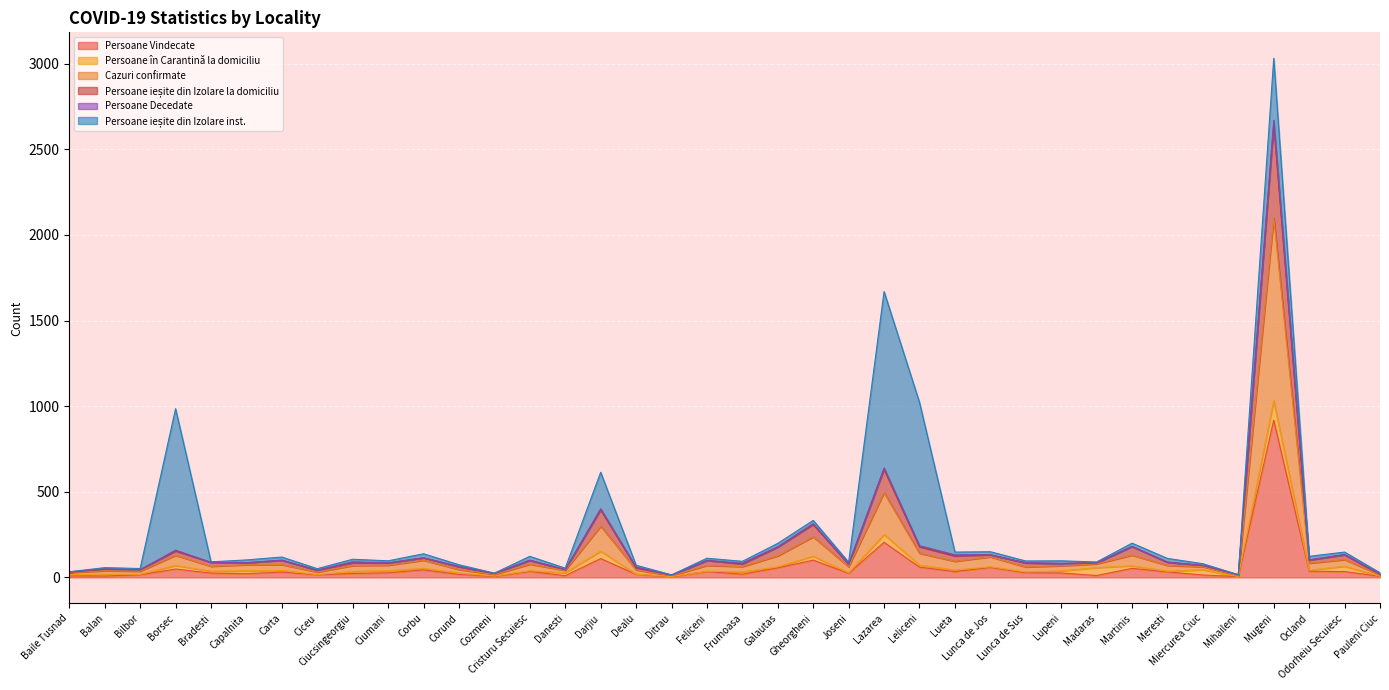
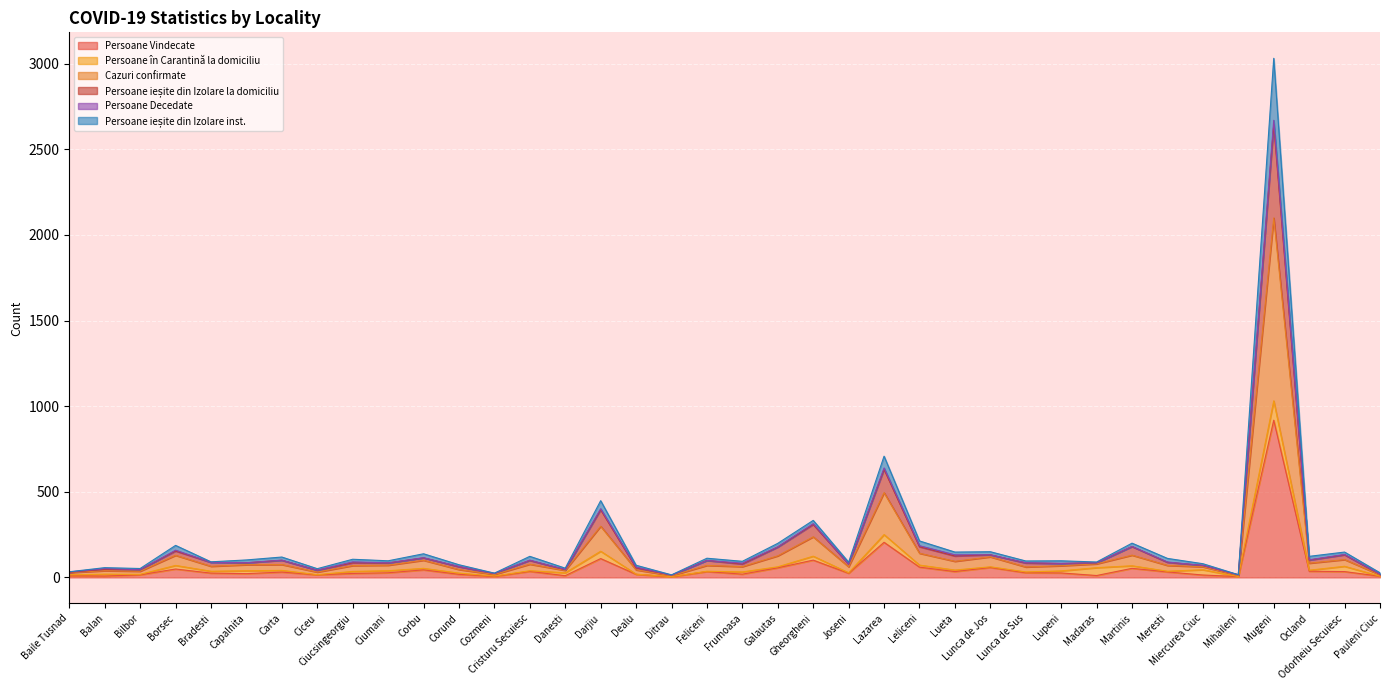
Persoane ieșite din Izolare inst., Borsec: 830 -> 30
Persoane ieșite din Izolare inst., Darjiu: 210 -> 50
Persoane ieșite din Izolare inst., Lazarea: 1030 -> 70
Persoane ieșite din Izolare inst., Leliceni: 840 -> 30
